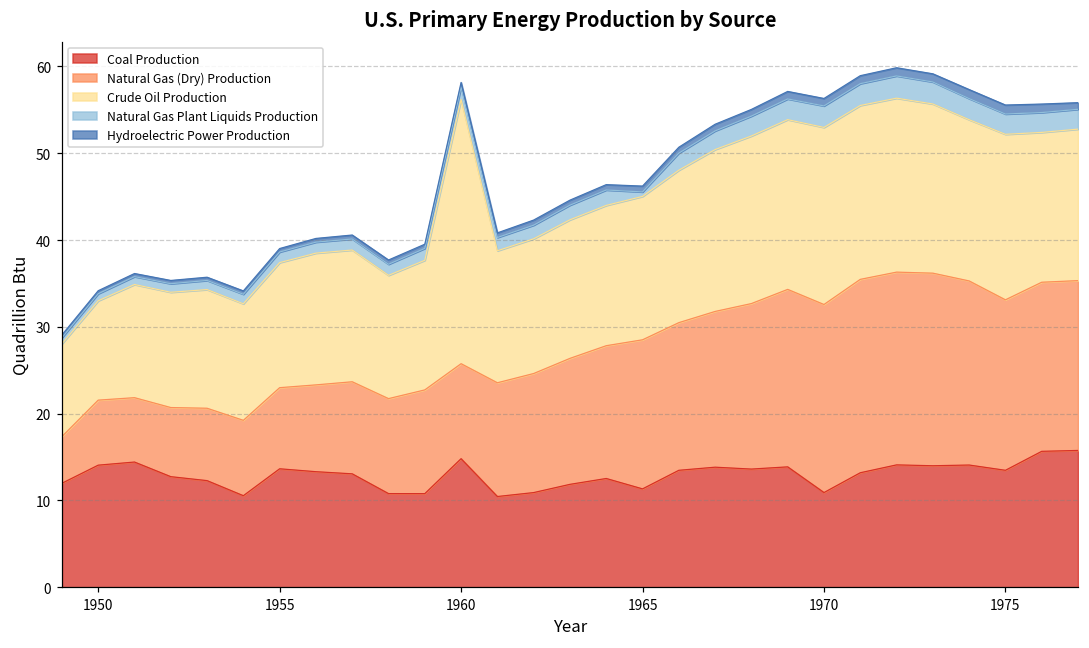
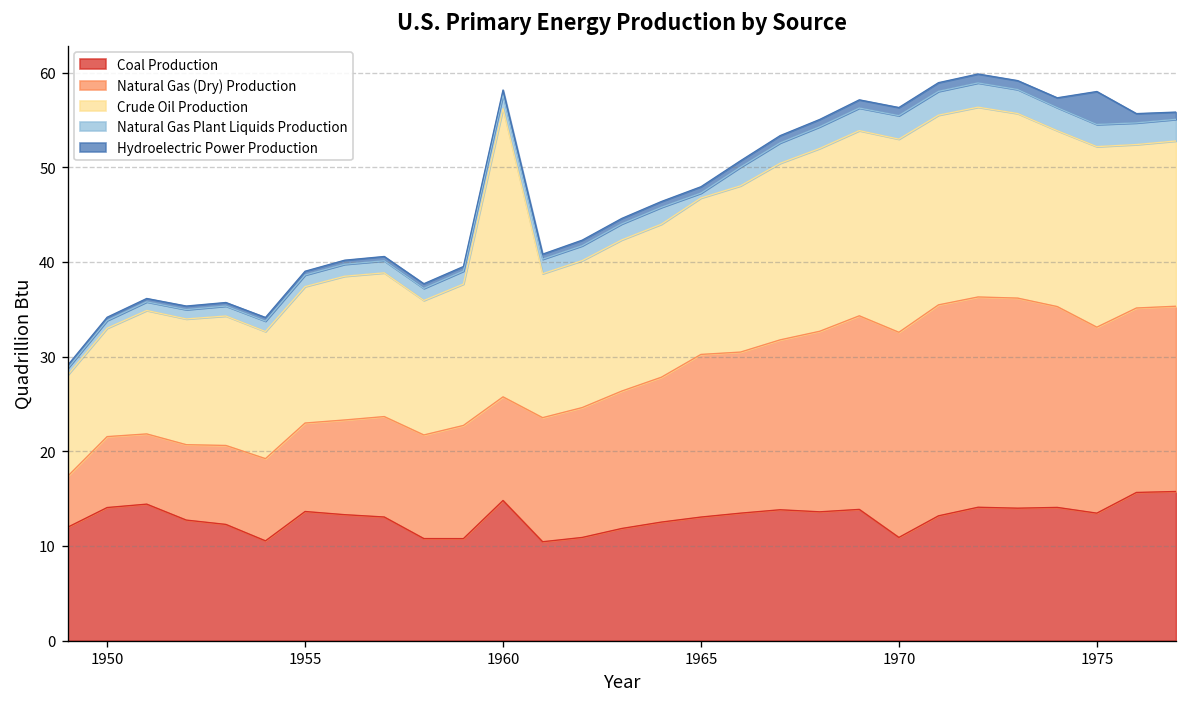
Coal Production, 1965: 11 -> 13
Hydroelectric Power Production, 1975: 1 -> 3
